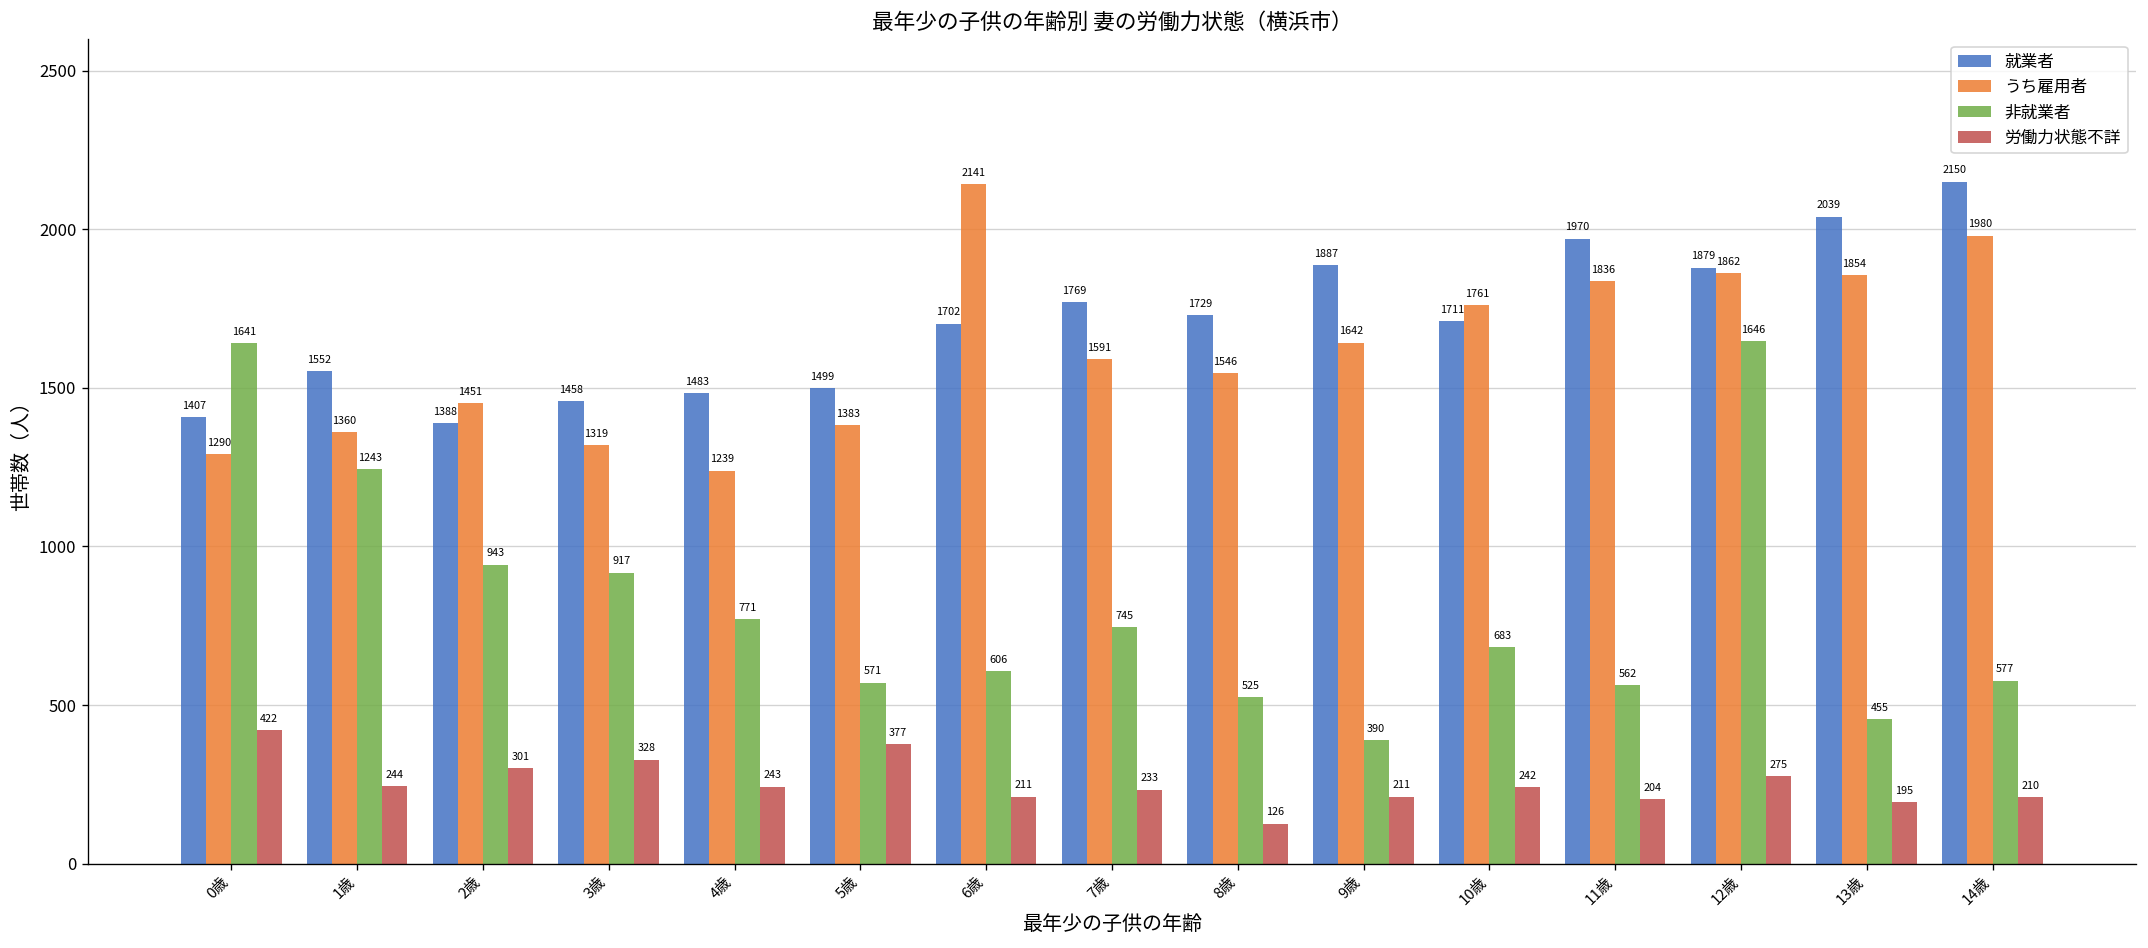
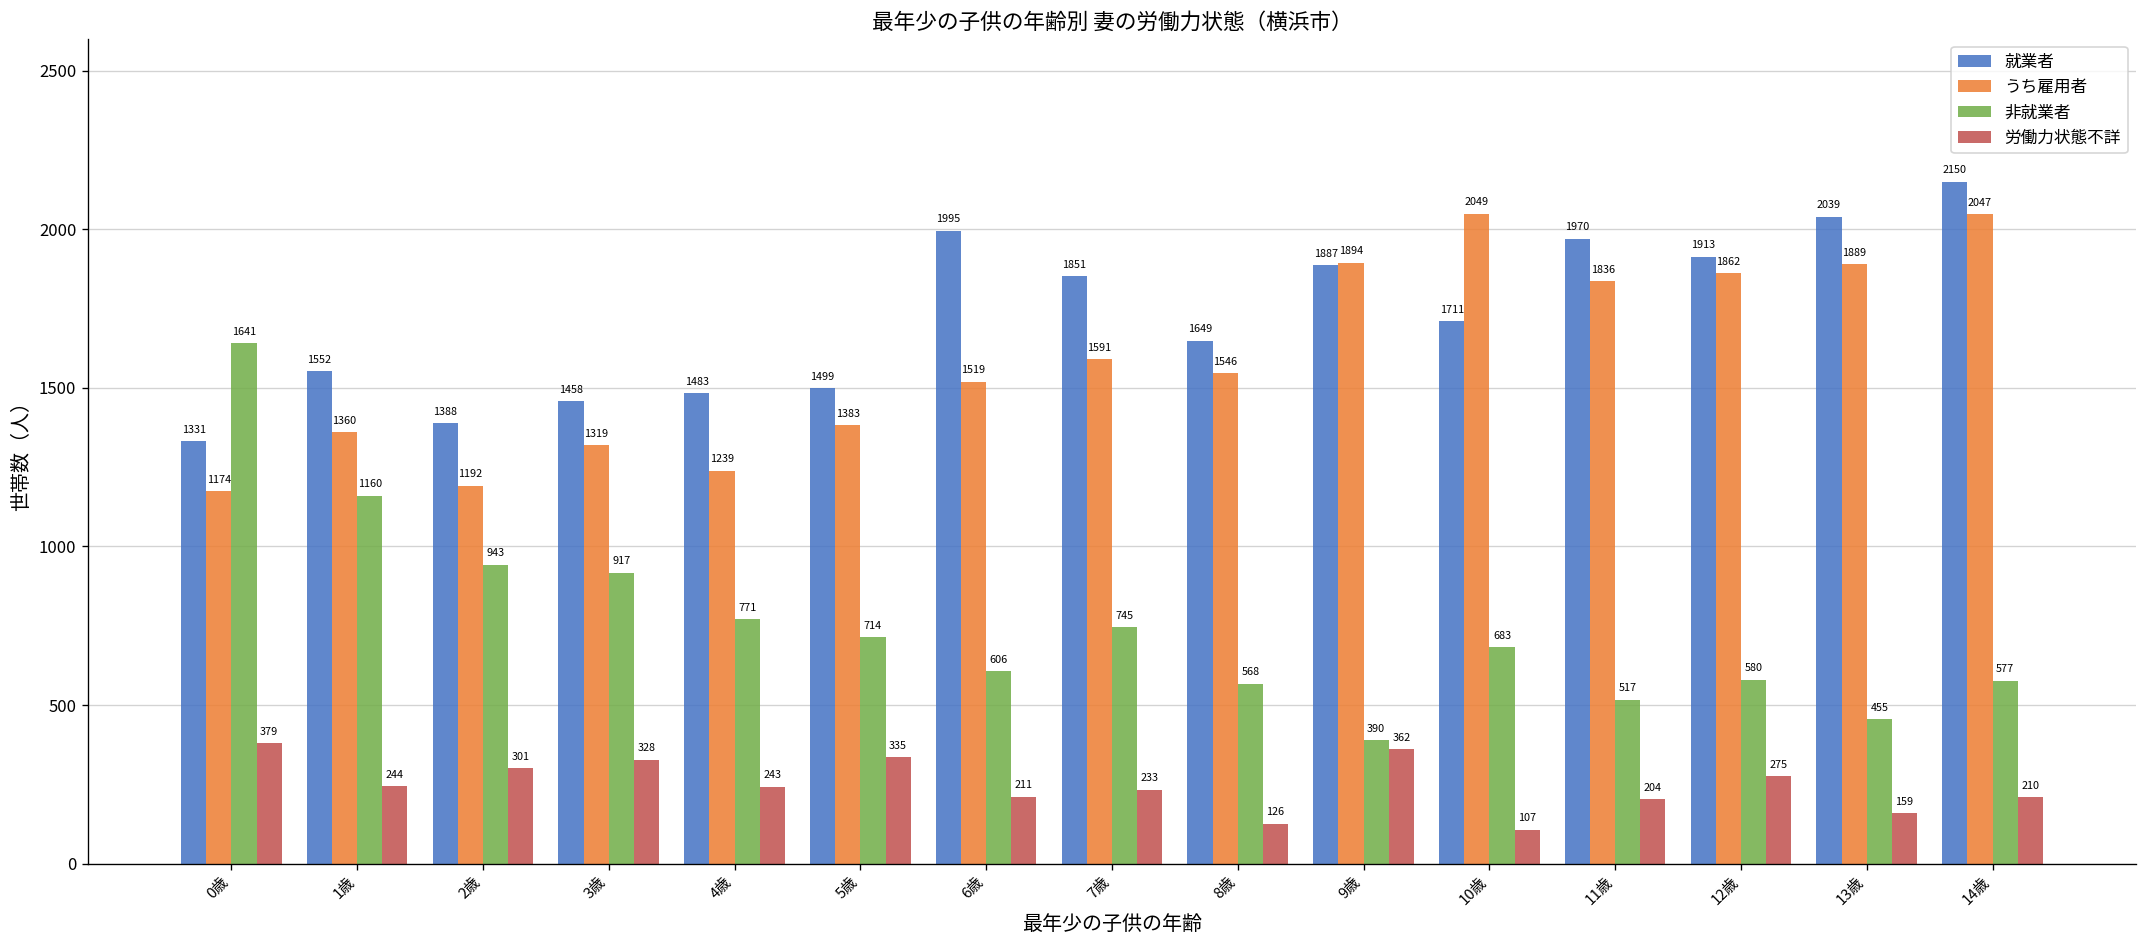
就業者, 0歳: 1407 -> 1331
うち雇用者, 0歳: 1290 -> 1174
労働力状態不詳, 0歳: 422 -> 379
非就業者, 1歳: 1243 -> 1160
うち雇用者, 2歳: 1451 -> 1192
非就業者, 5歳: 571 -> 714
労働力状態不詳, 5歳: 377 -> 335
就業者, 6歳: 1702 -> 1995
うち雇用者, 6歳: 2141 -> 1519
就業者, 7歳: 1769 -> 1851
就業者, 8歳: 1729 -> 1649
非就業者, 8歳: 525 -> 568
うち雇用者, 9歳: 1642 -> 1894
労働力状態不詳, 9歳: 211 -> 362
うち雇用者, 10歳: 1761 -> 2049
労働力状態不詳, 10歳: 242 -> 107
非就業者, 11歳: 562 -> 517
就業者, 12歳: 1879 -> 1913
非就業者, 12歳: 1646 -> 580
うち雇用者, 13歳: 1854 -> 1889
労働力状態不詳, 13歳: 195 -> 159
うち雇用者, 14歳: 1980 -> 2047
